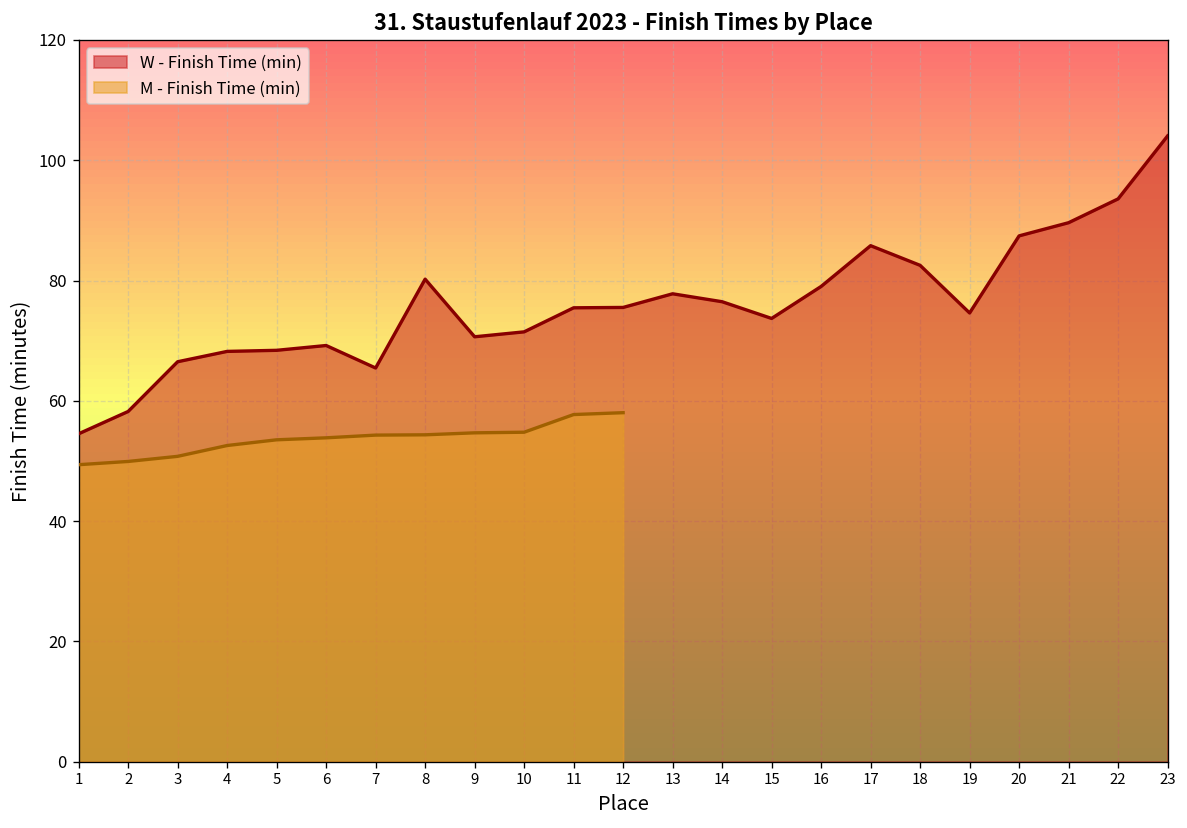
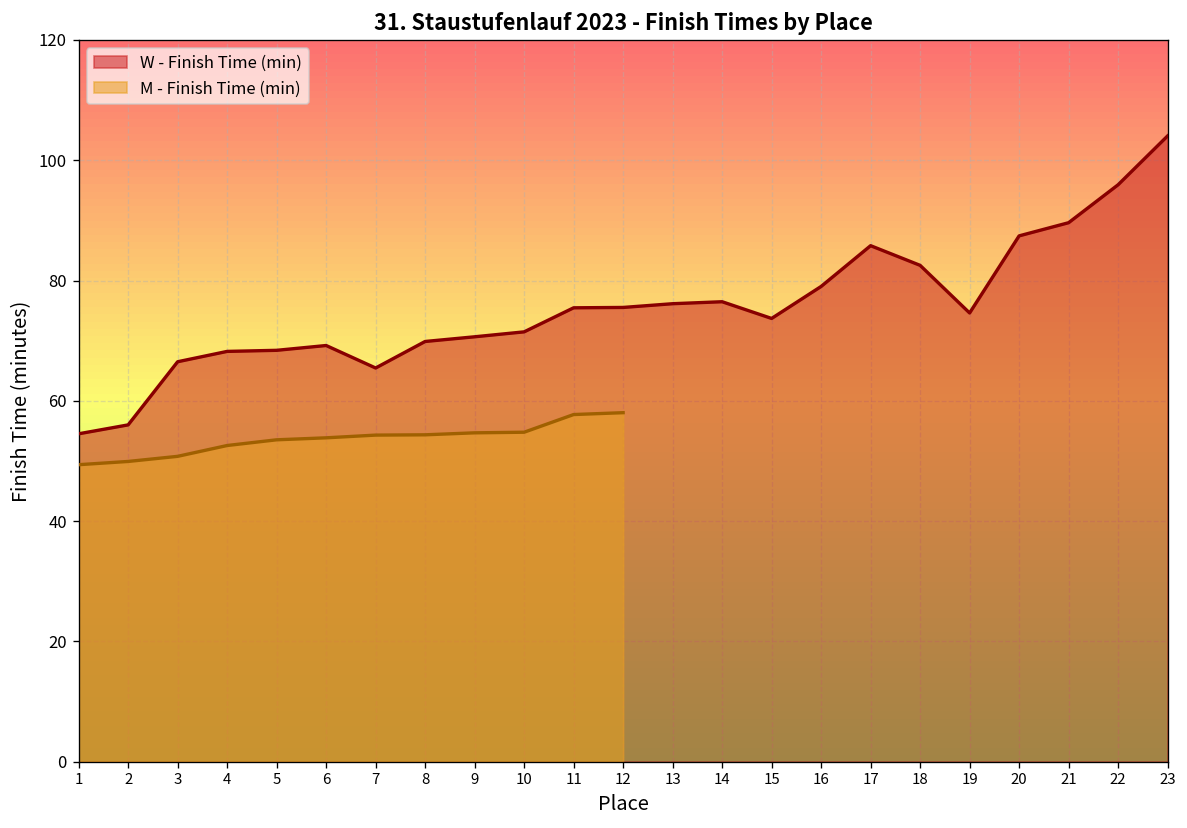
W - Finish Time (min), 2: 58 -> 56
W - Finish Time (min), 8: 80 -> 70
W - Finish Time (min), 13: 78 -> 76
W - Finish Time (min), 22: 94 -> 96
